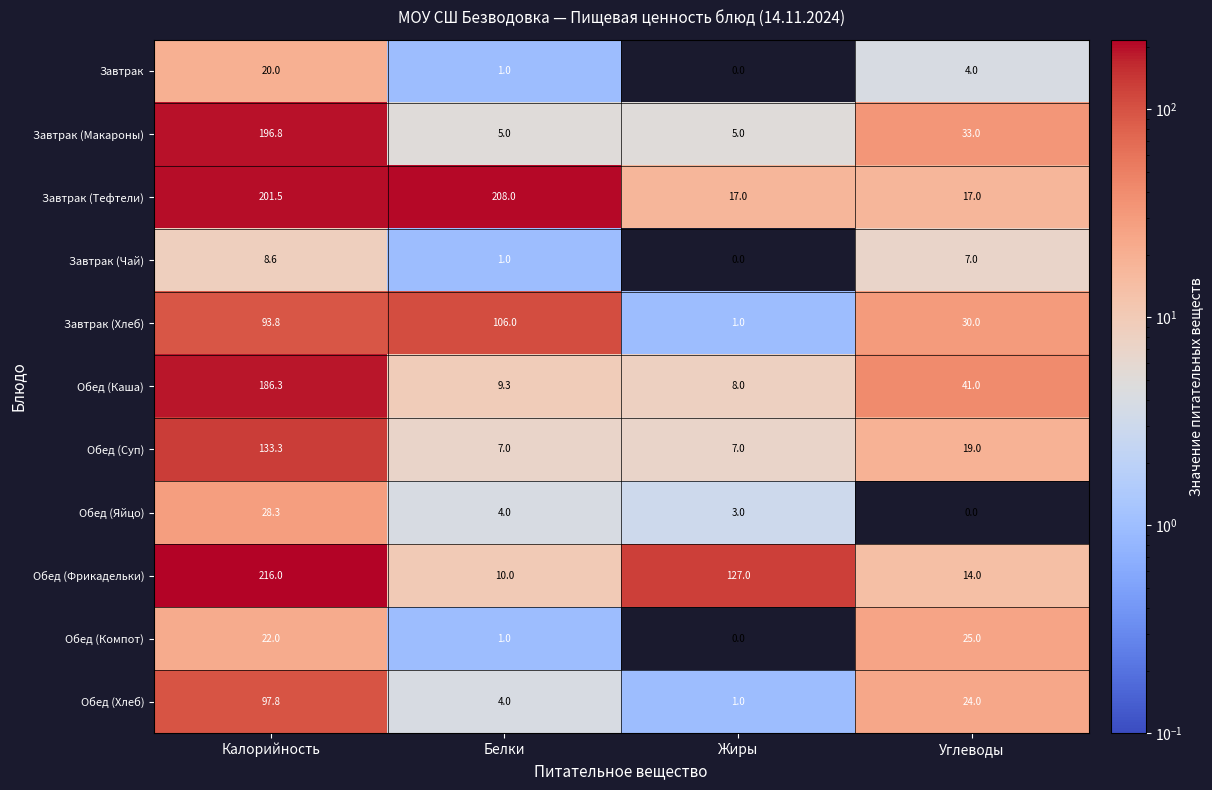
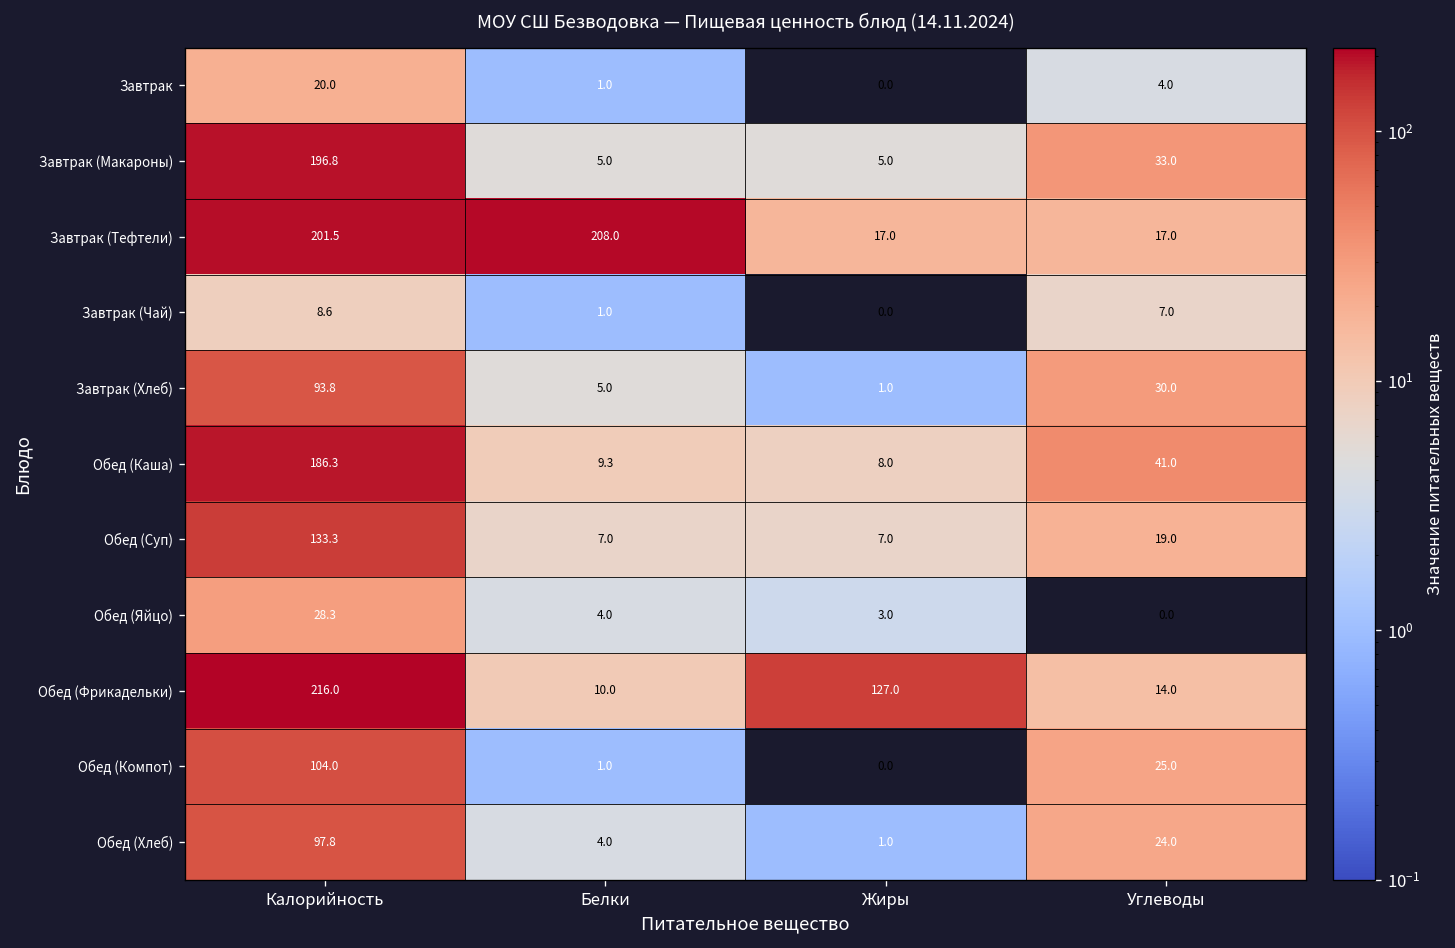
Завтрак (Хлеб), Белки: 106.0 -> 5.0
Обед (Компот), Калорийность: 22.0 -> 104.0
